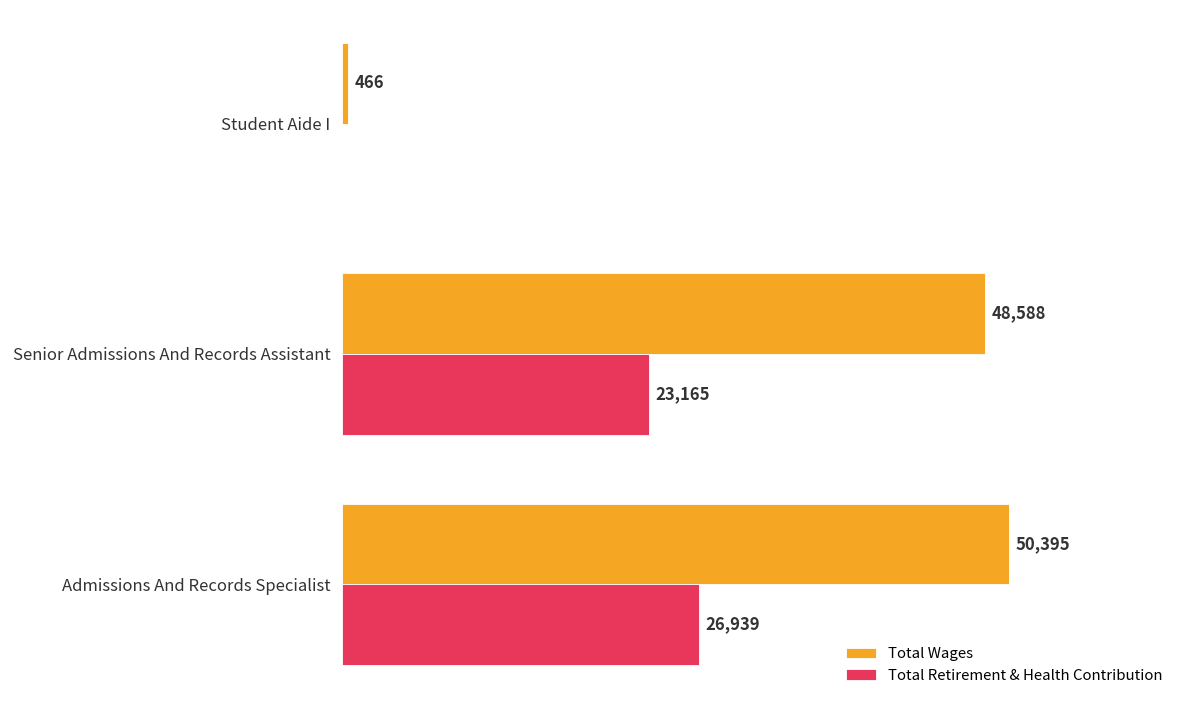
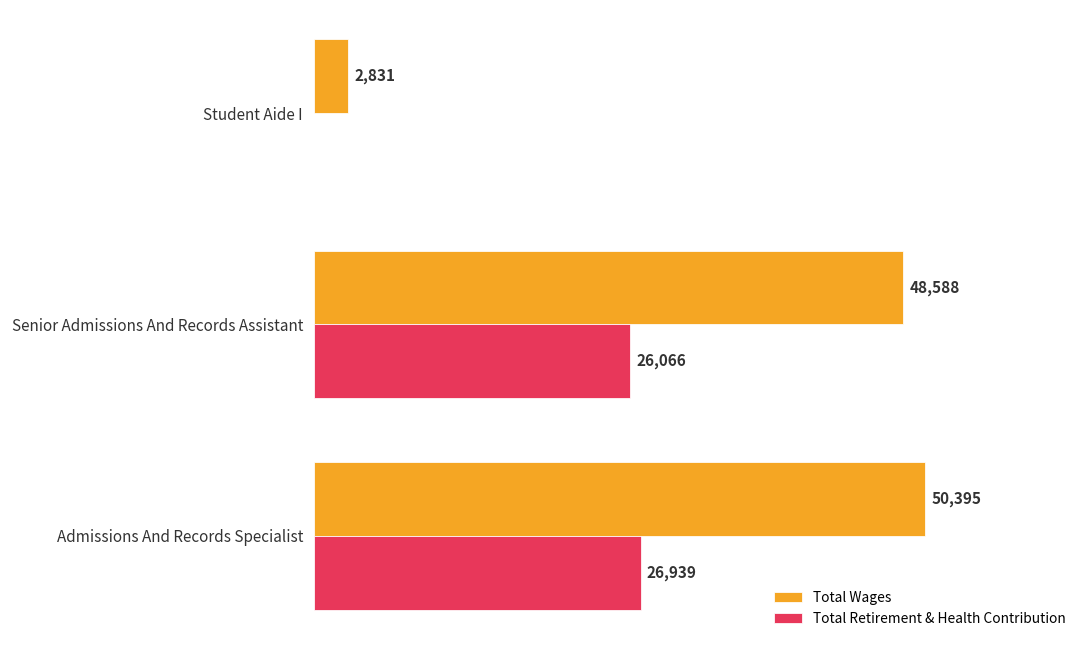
Total Wages, Student Aide I: 466 -> 2,831
Total Retirement & Health Contribution, Senior Admissions And Records Assistant: 23,165 -> 26,066
